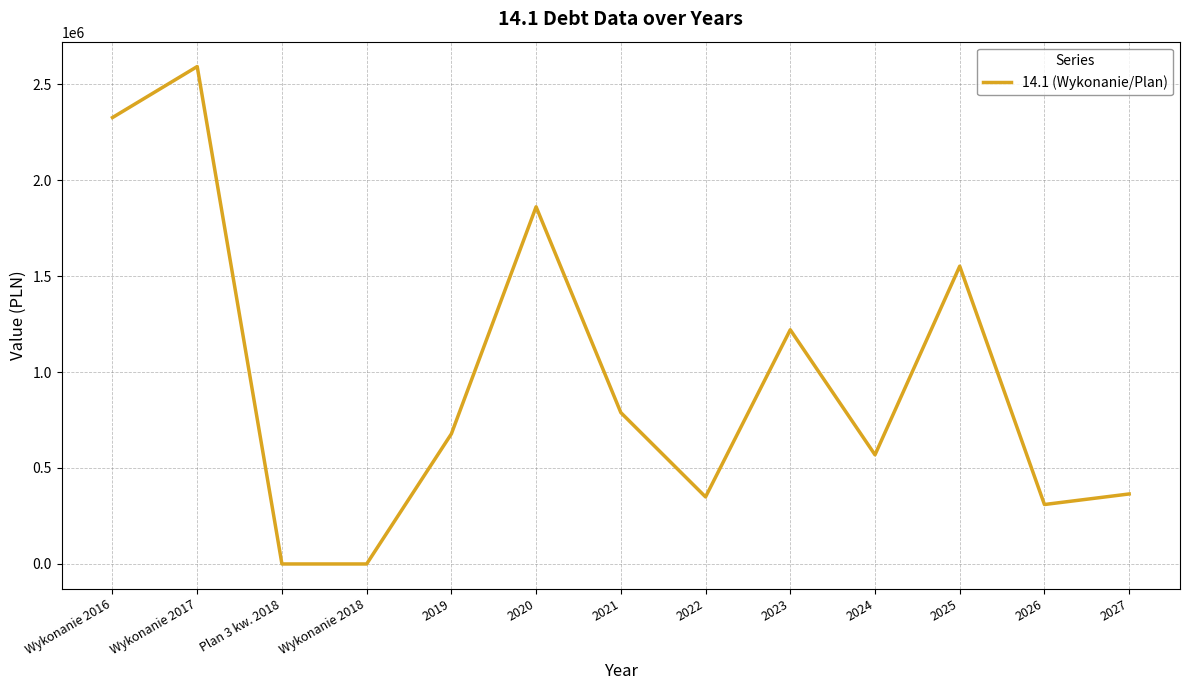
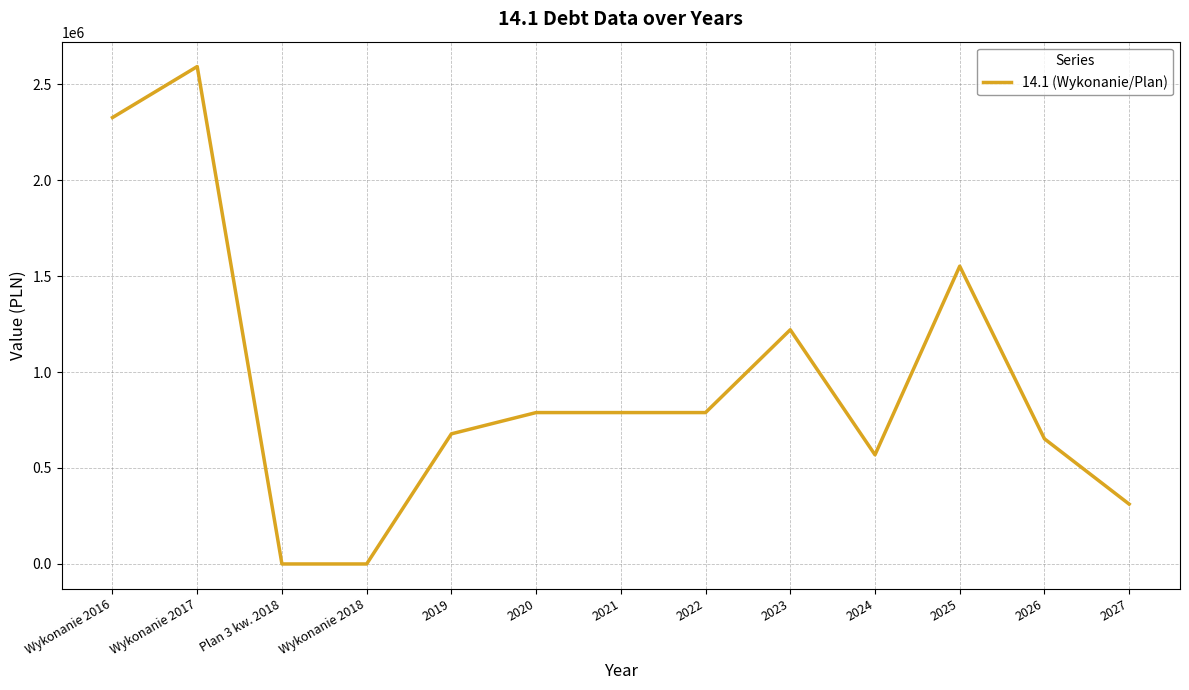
2020: 1860000 -> 790000
2022: 350000 -> 790000
2026: 310000 -> 650000
2027: 360000 -> 310000
